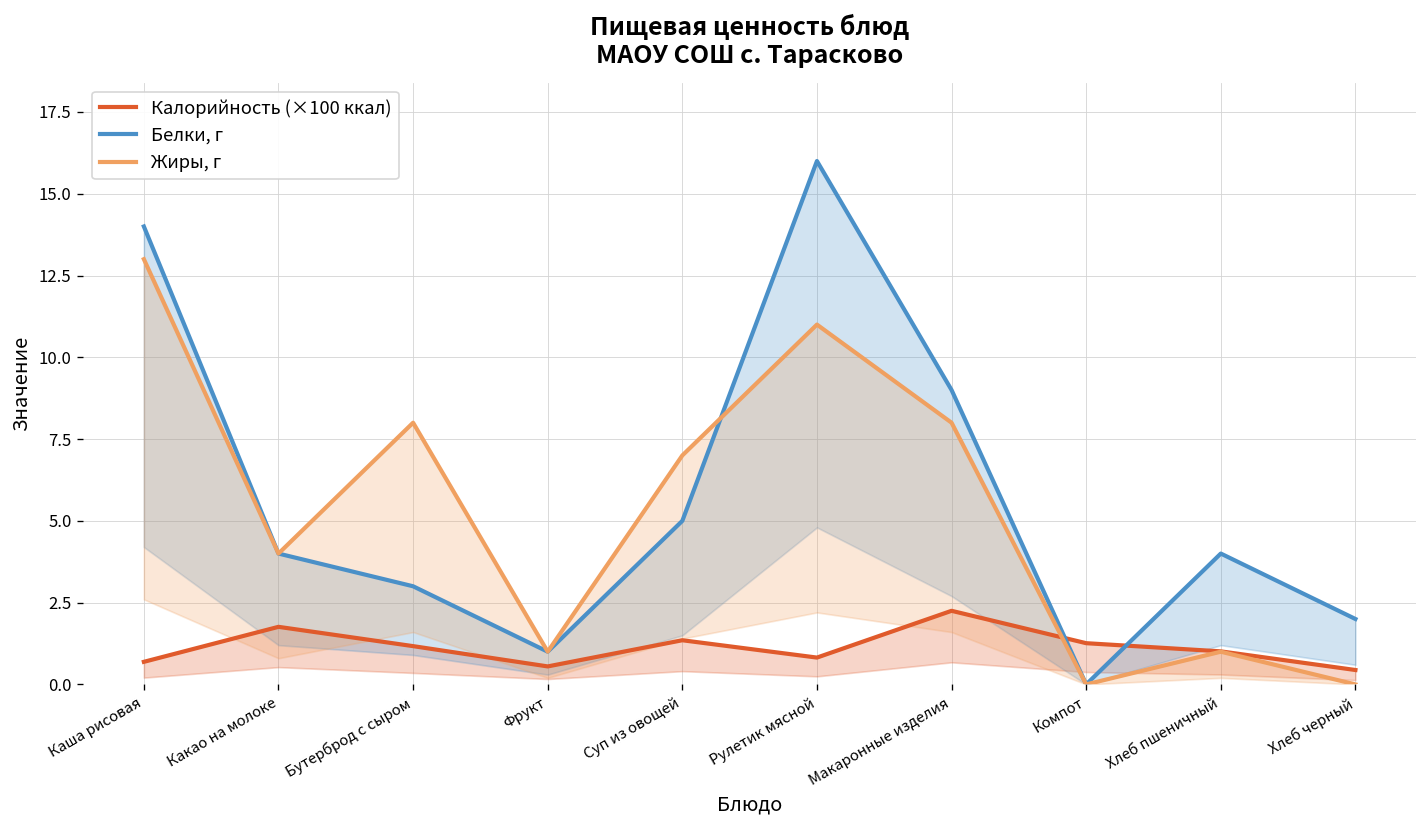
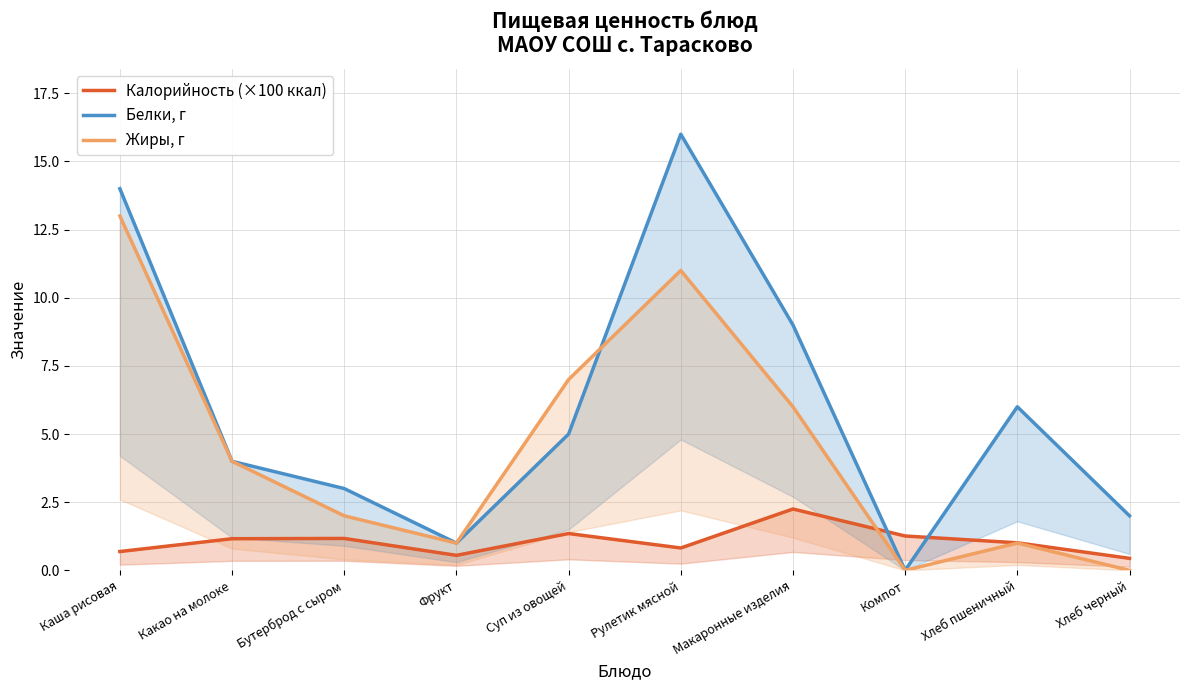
Калорийность (×100 ккал), Какао на молоке: 1.8 -> 1.2
Жиры, г, Бутерброд с сыром: 8 -> 2
Жиры, г, Макаронные изделия: 8 -> 6
Белки, г, Хлеб пшеничный: 4 -> 6
